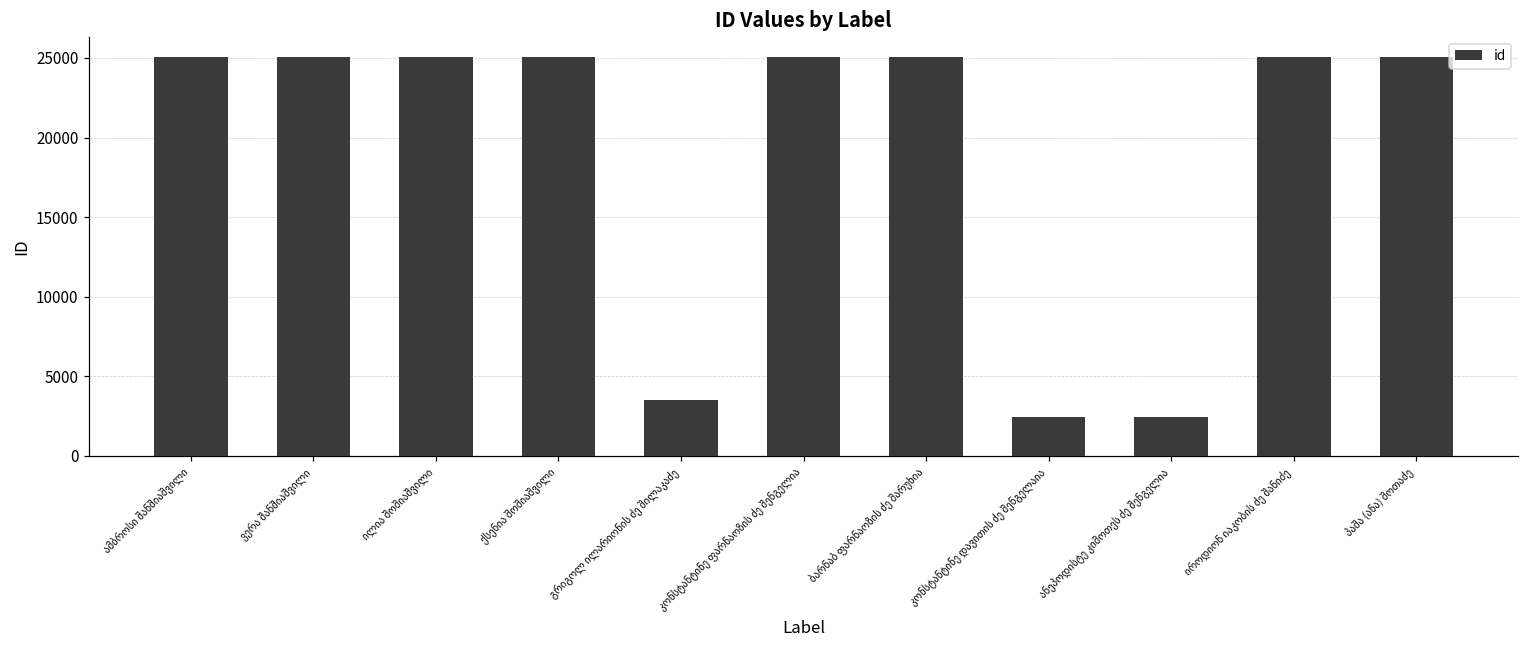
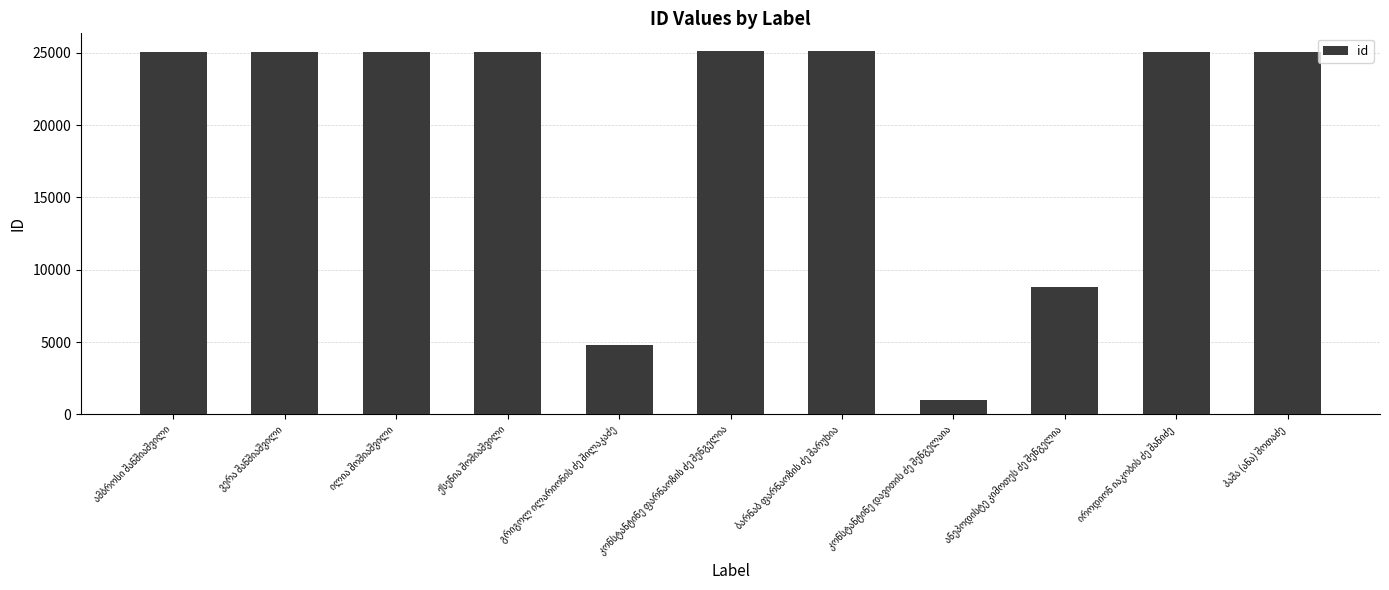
გრიგოლ ილარიონის ძე შილაკაძე: 3500 -> 4800
კონსტანტინე დავითის ძე შენგელაია: 2400 -> 1000
ანეპოდისტე კიმოთეს ძე შენგელია: 2400 -> 8800
